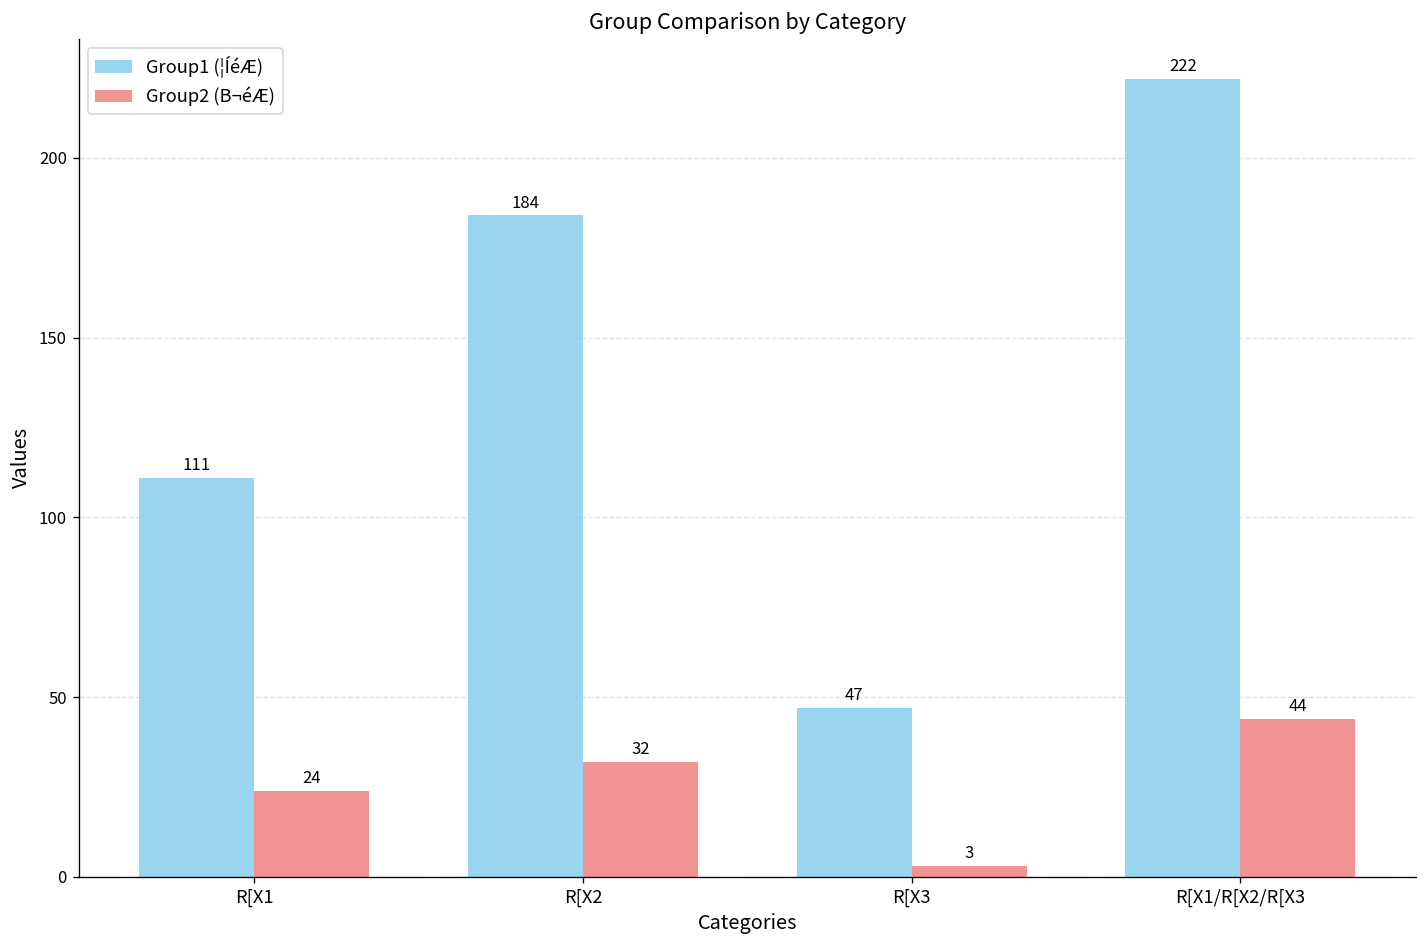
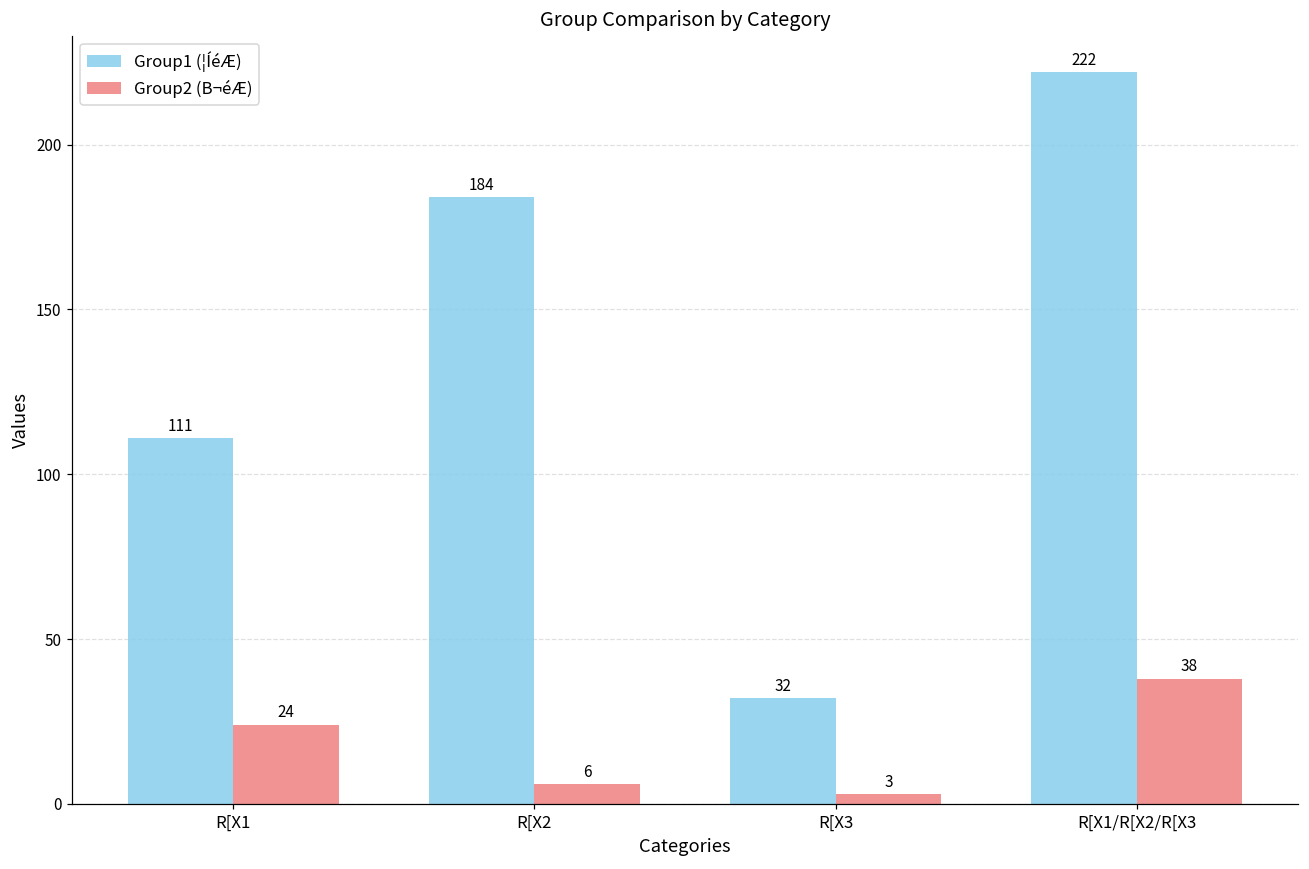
Group2 (B¬éÆ), R[X2: 32 -> 6
Group1 (¦ÍéÆ), R[X3: 47 -> 32
Group2 (B¬éÆ), R[X1/R[X2/R[X3: 44 -> 38
